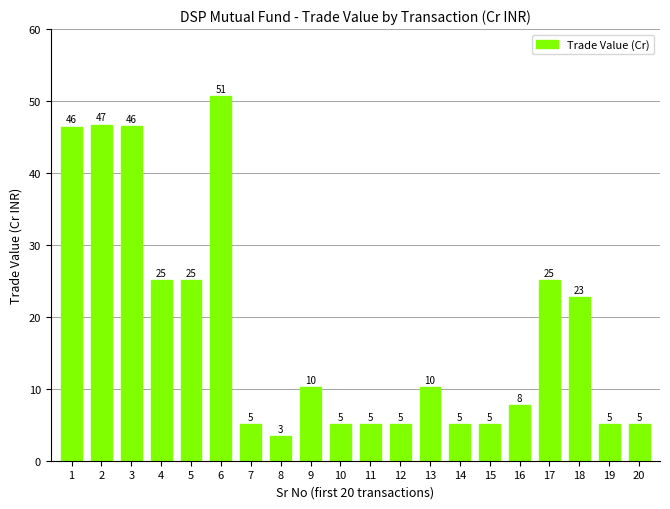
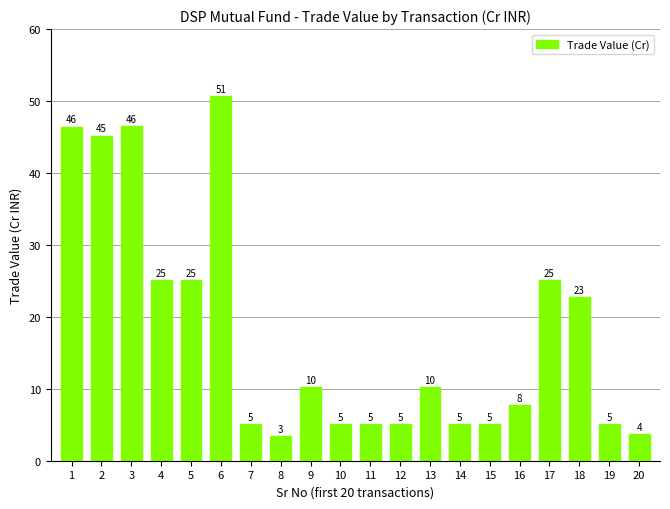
2: 47 -> 45
20: 5 -> 4
